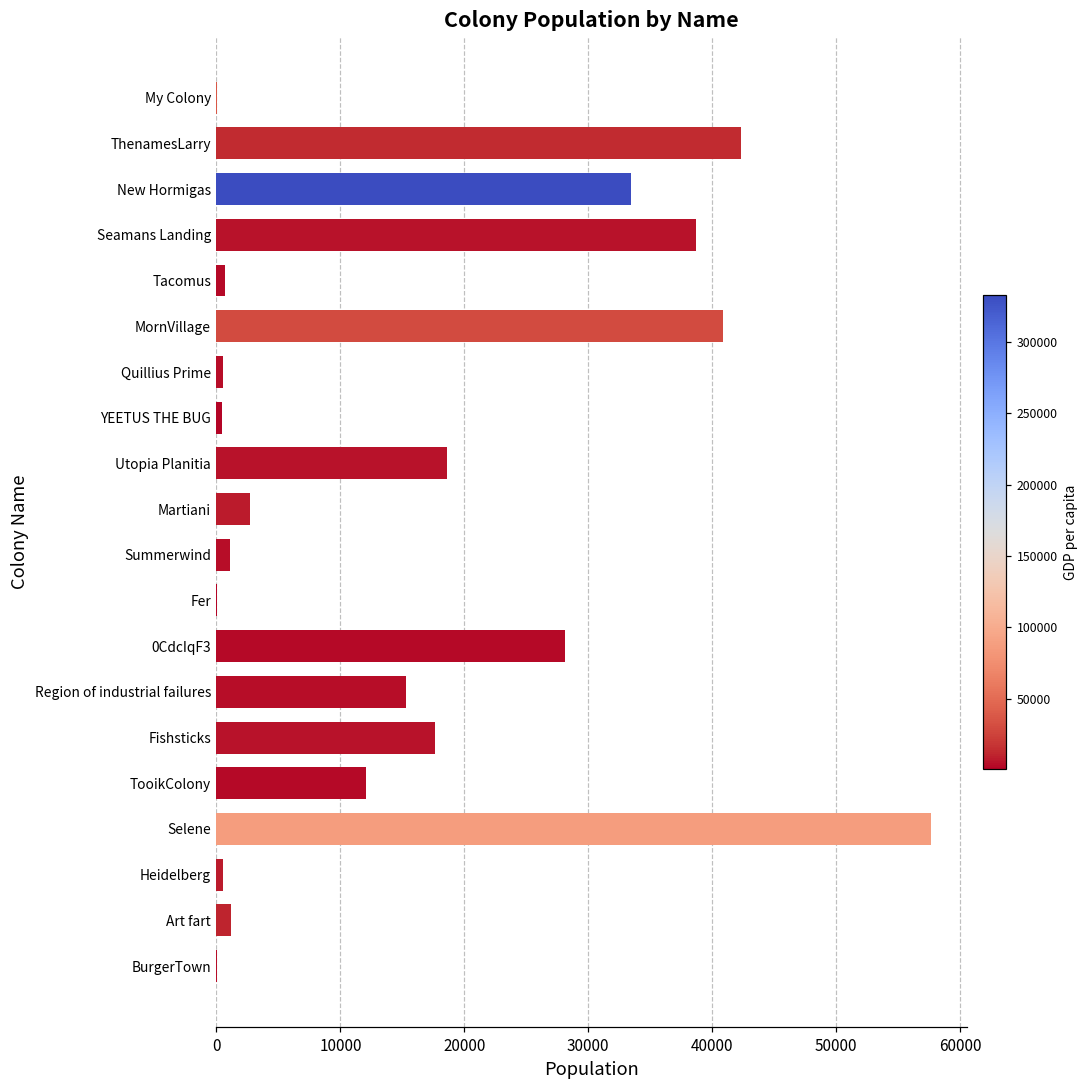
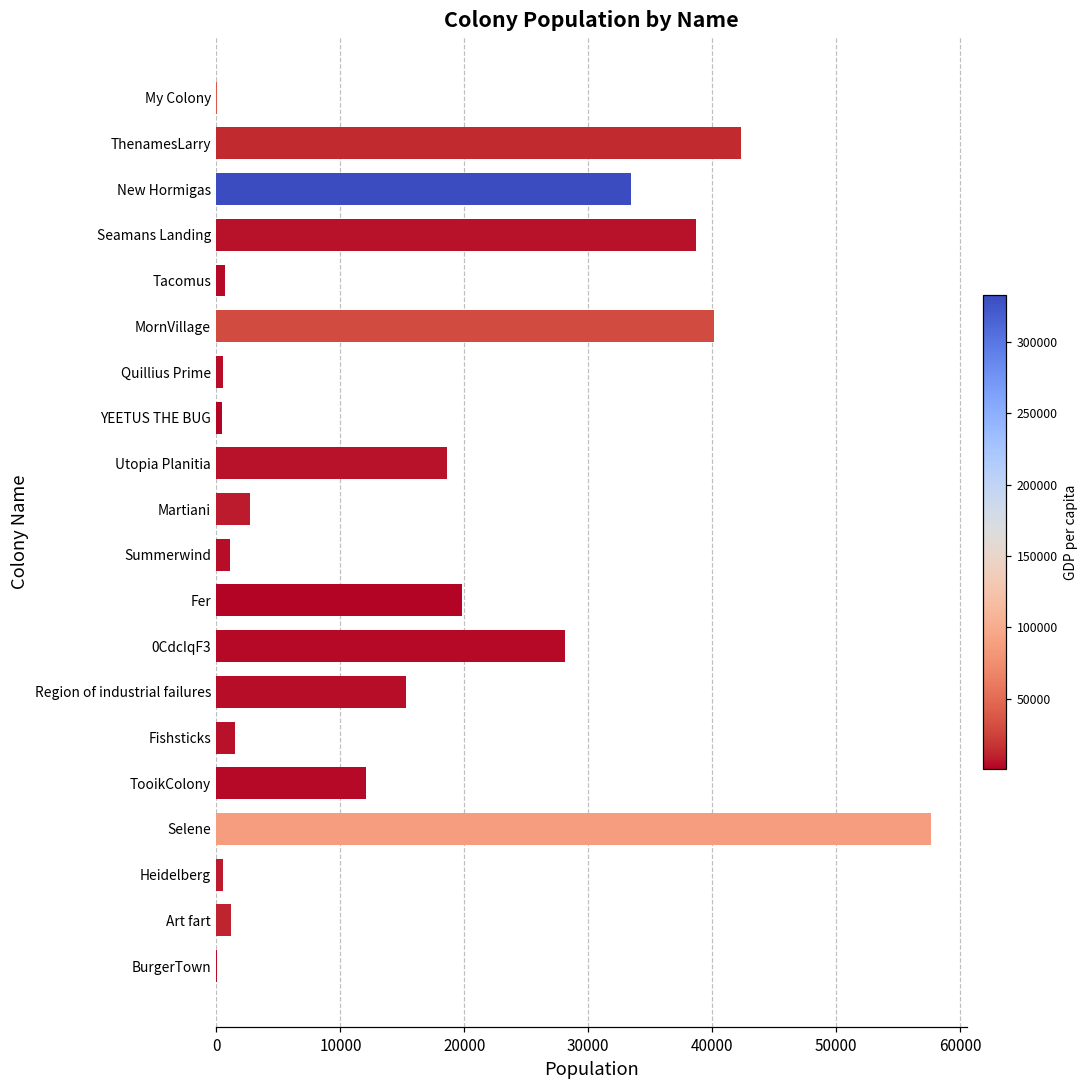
MornVillage: 40900 -> 40100
Fer: 100 -> 19800
Fishsticks: 17600 -> 1500
